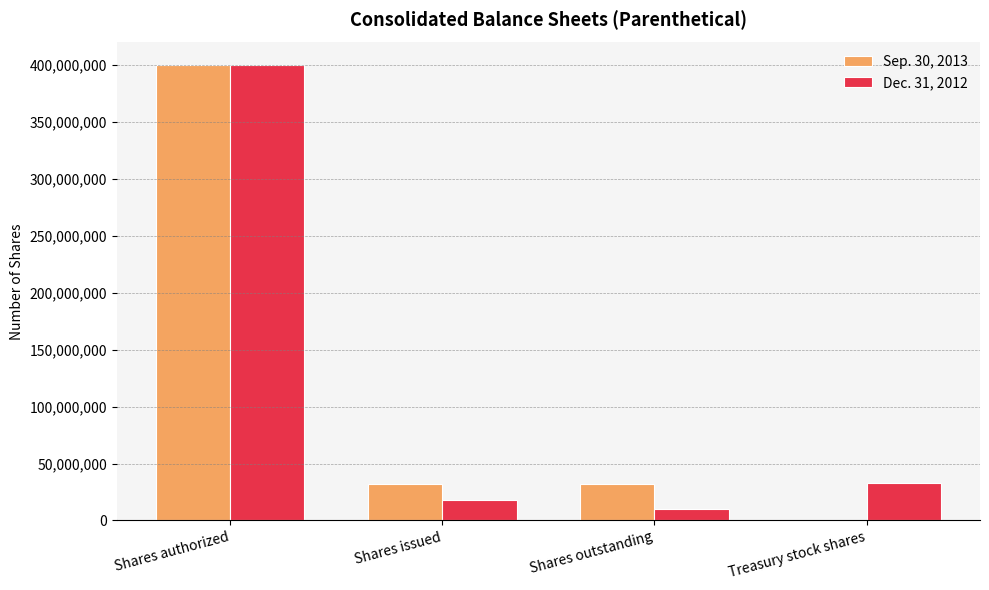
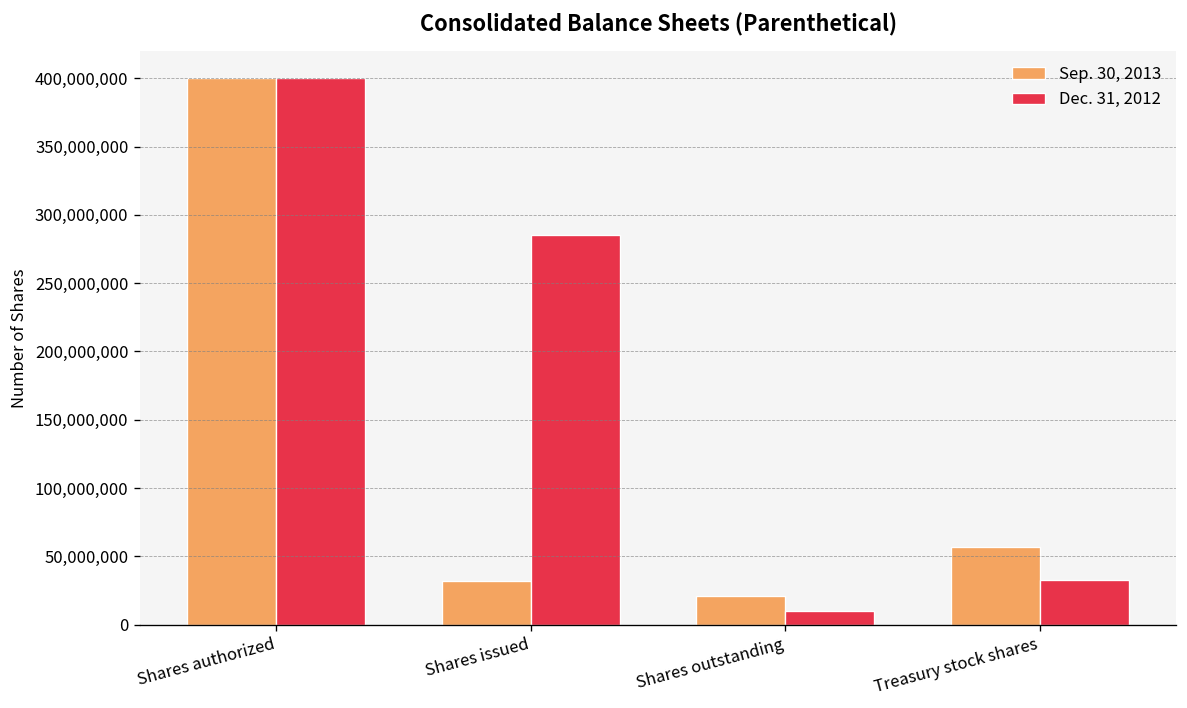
Dec. 31, 2012, Shares issued: 18,000,000 -> 285,000,000
Sep. 30, 2013, Shares outstanding: 32,000,000 -> 21,000,000
Sep. 30, 2013, Treasury stock shares: 0 -> 56,000,000
